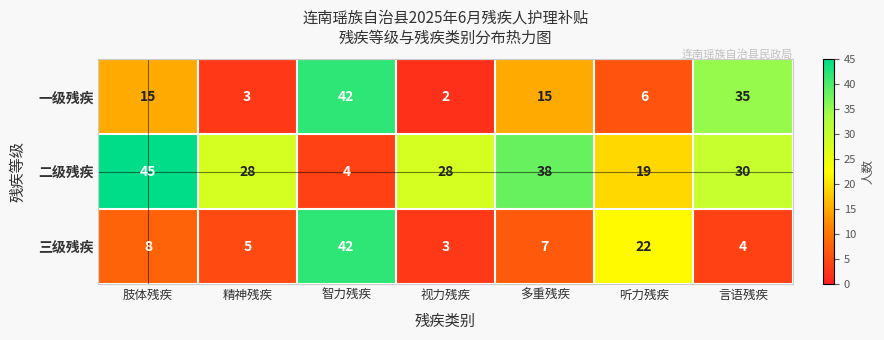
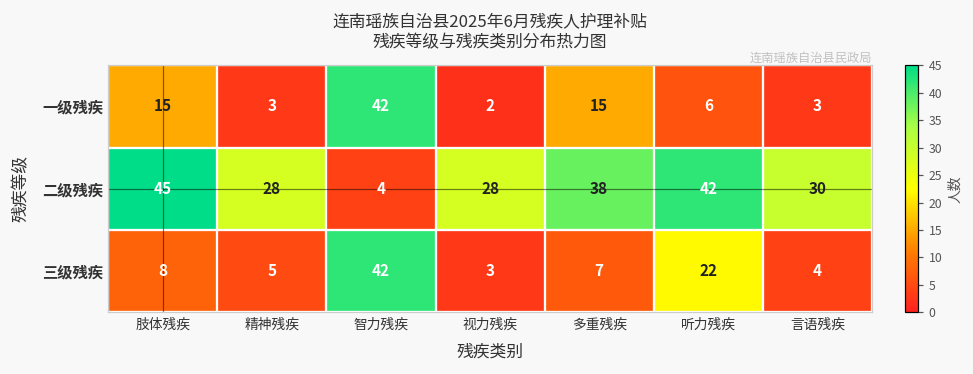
一级残疾, 言语残疾: 35 -> 3
二级残疾, 听力残疾: 19 -> 42
